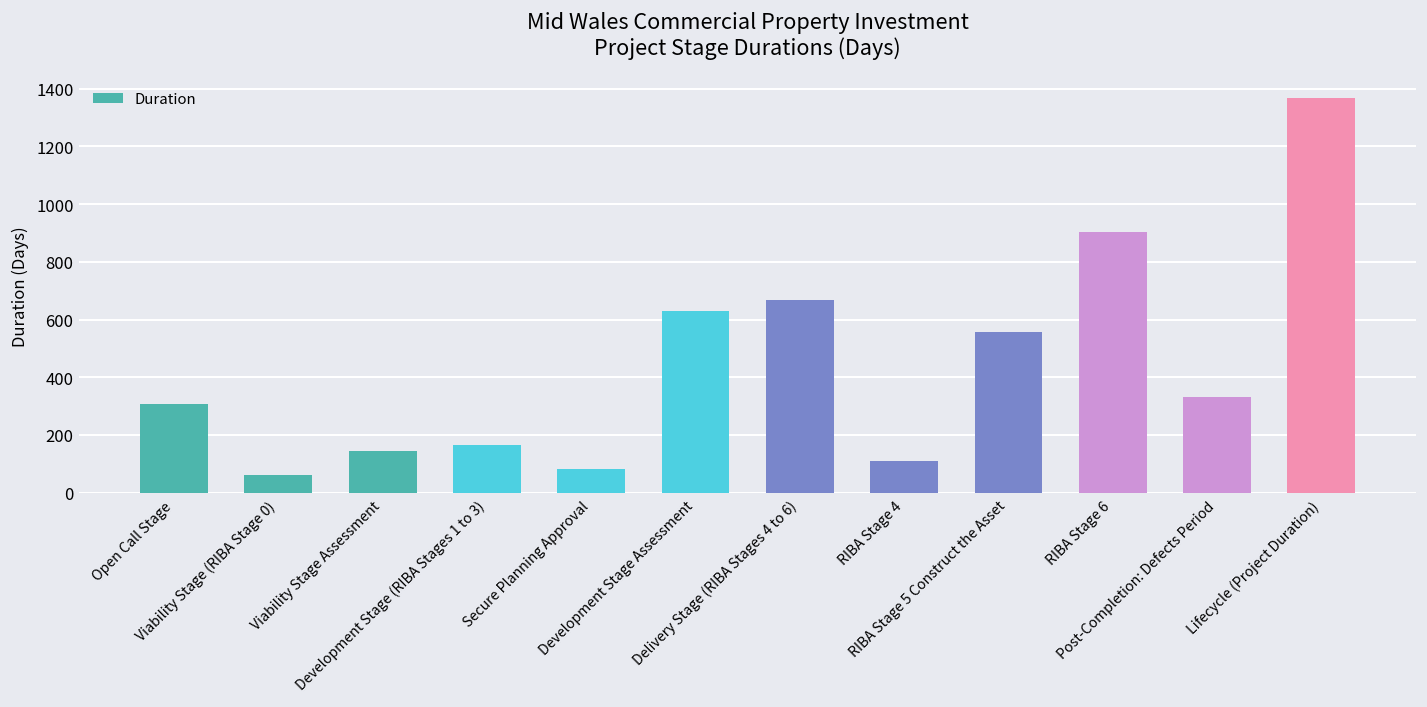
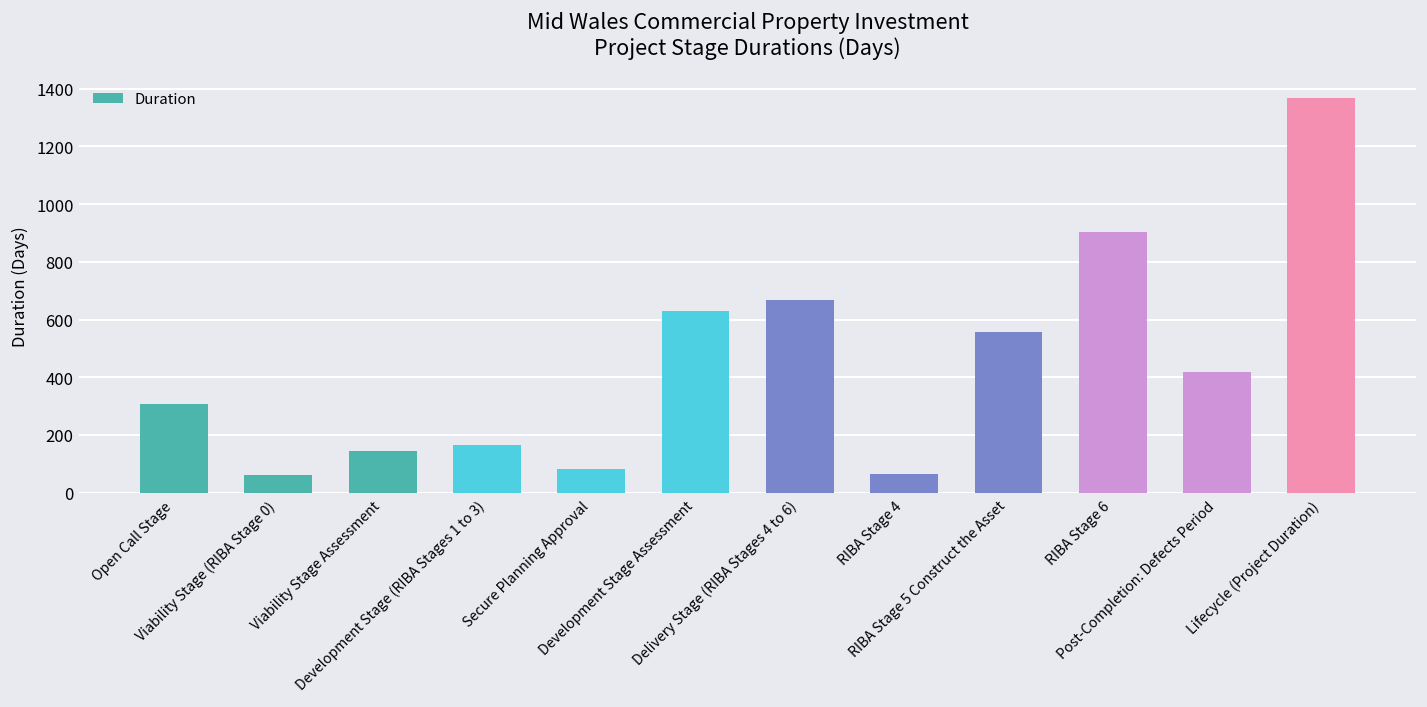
RIBA Stage 4: 110 -> 70
Post-Completion: Defects Period: 330 -> 420
